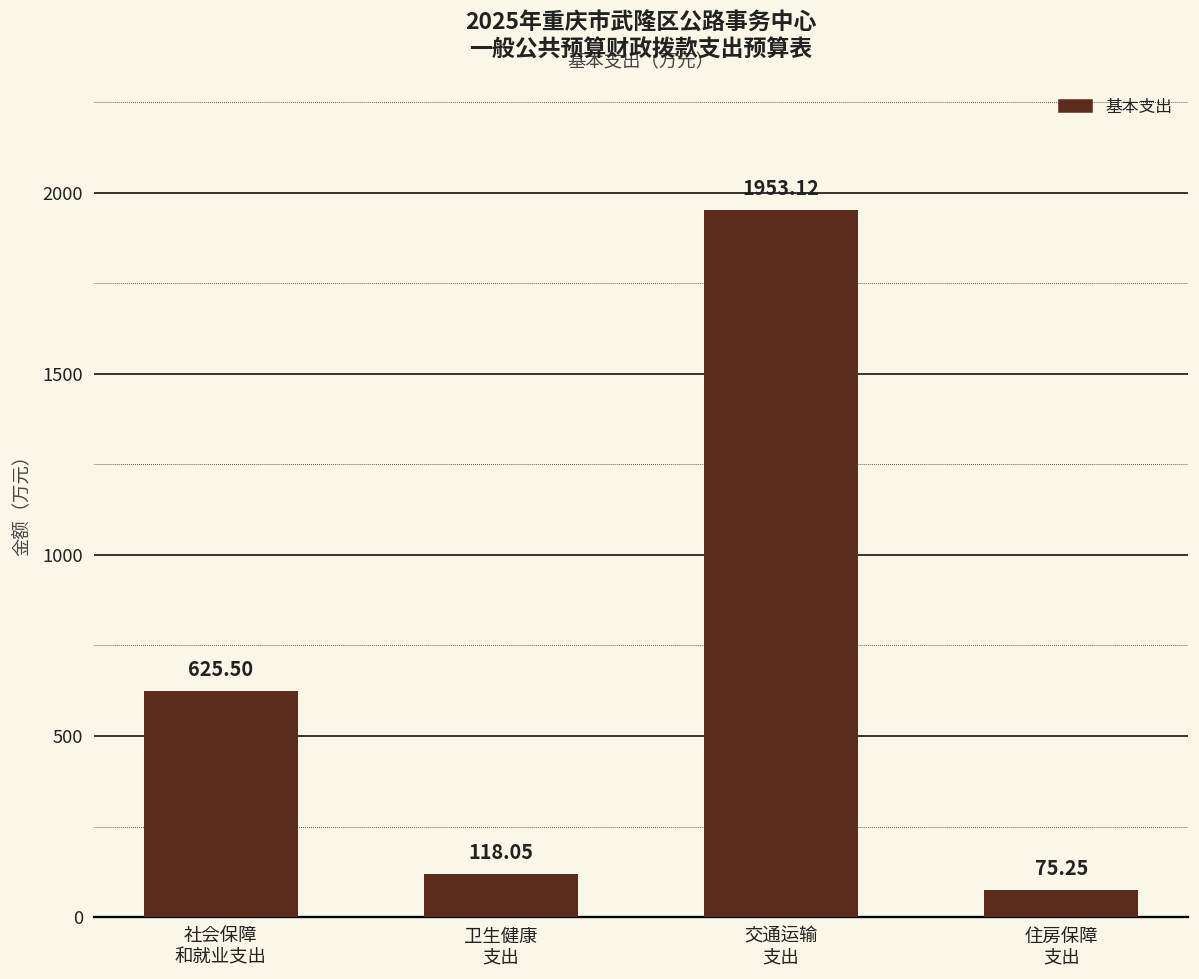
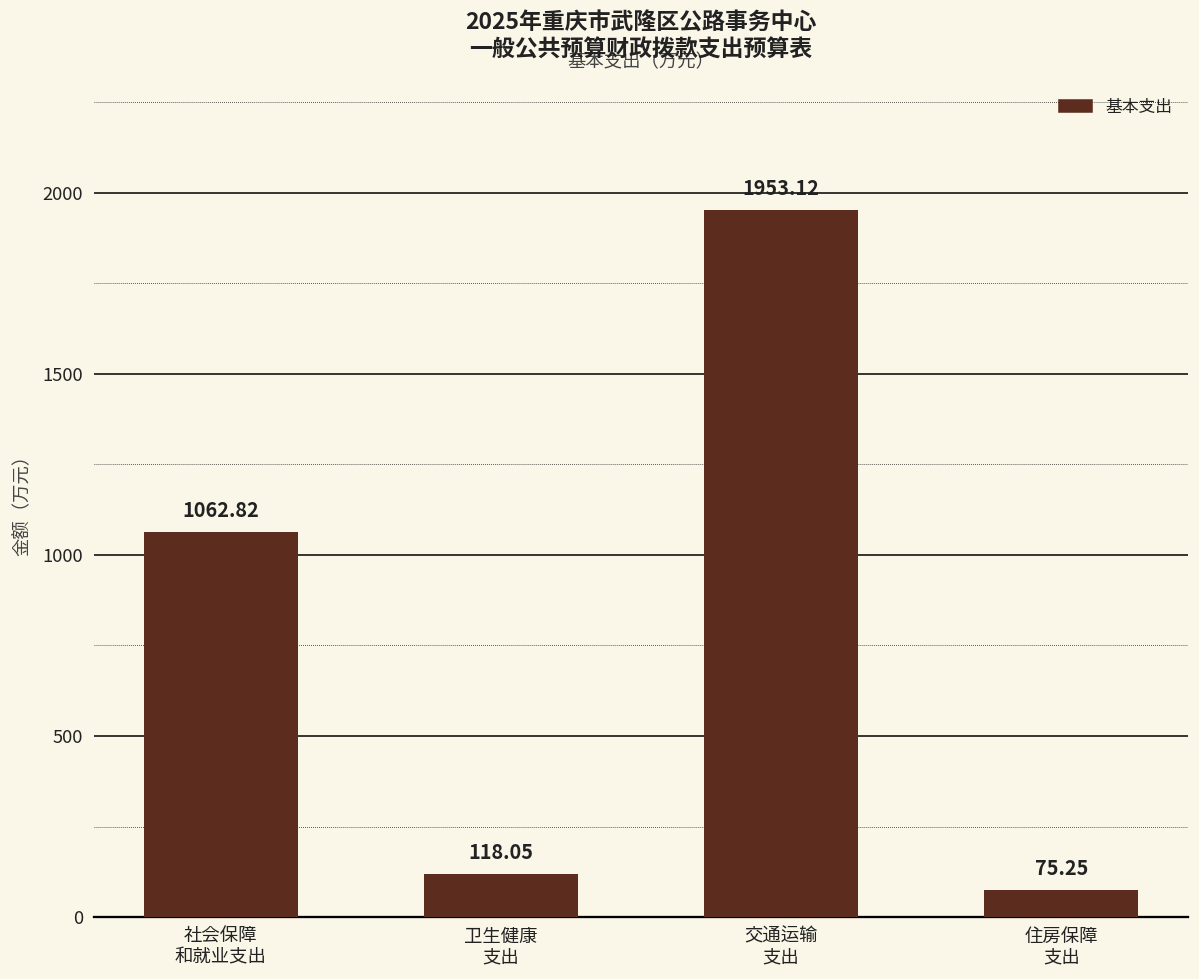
社会保障 和就业支出: 625.50 -> 1062.82
